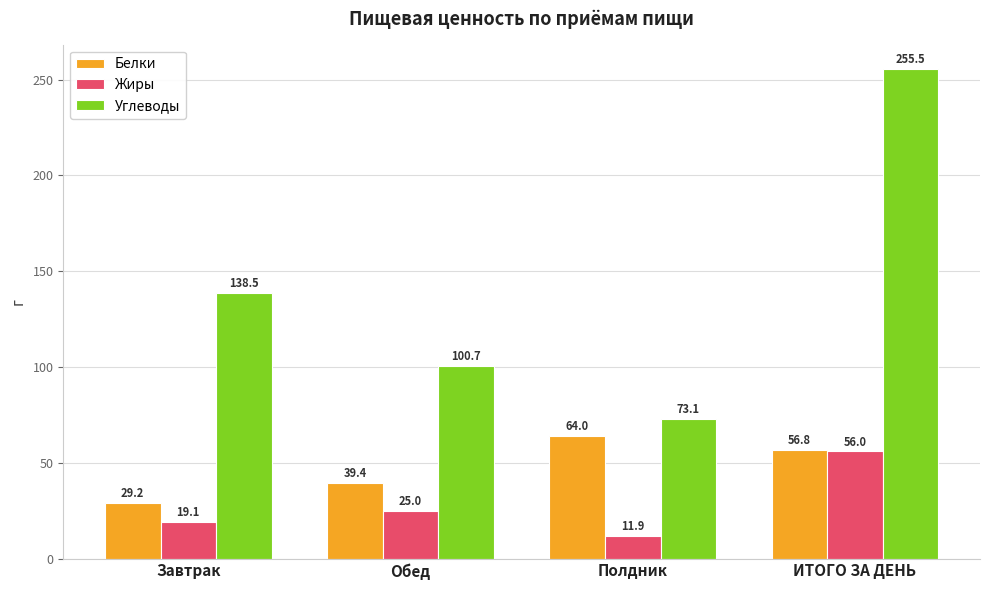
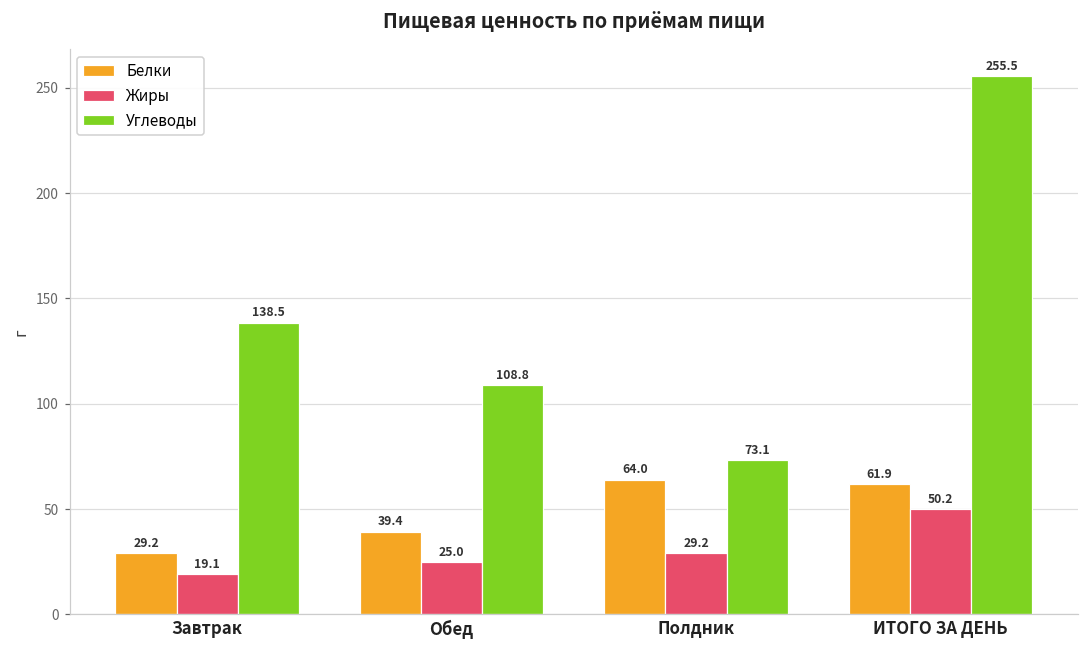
Углеводы, Обед: 100.7 -> 108.8
Жиры, Полдник: 11.9 -> 29.2
Белки, ИТОГО ЗА ДЕНЬ: 56.8 -> 61.9
Жиры, ИТОГО ЗА ДЕНЬ: 56.0 -> 50.2
